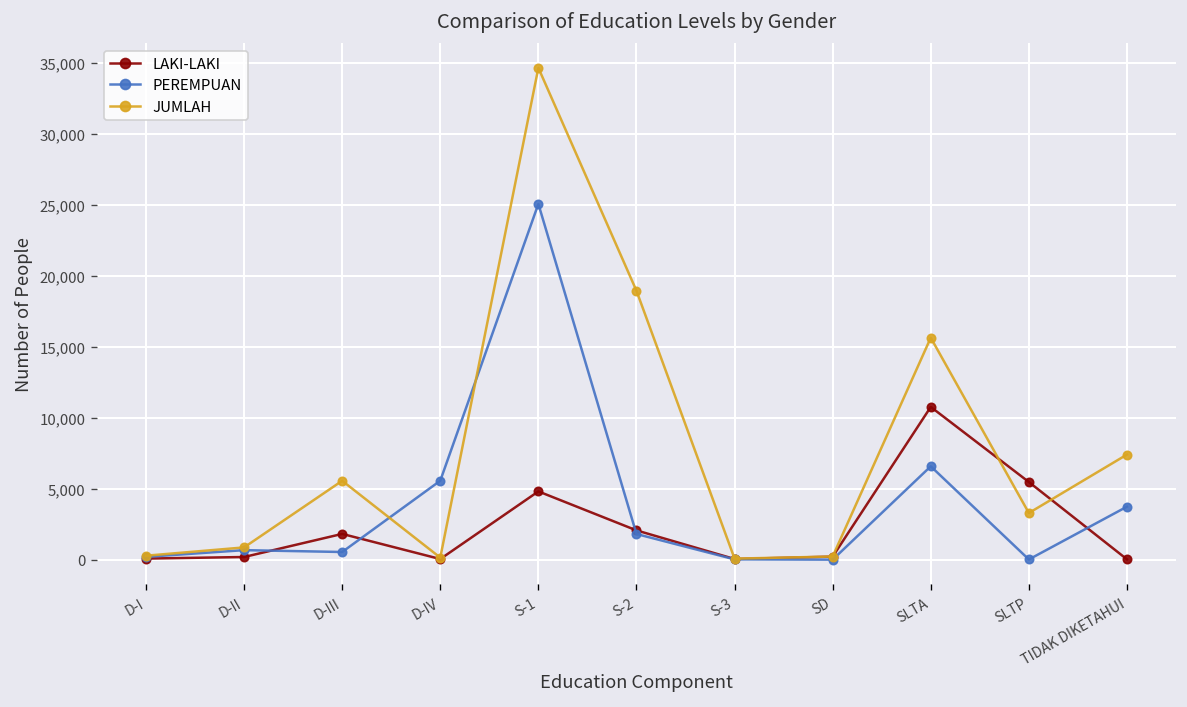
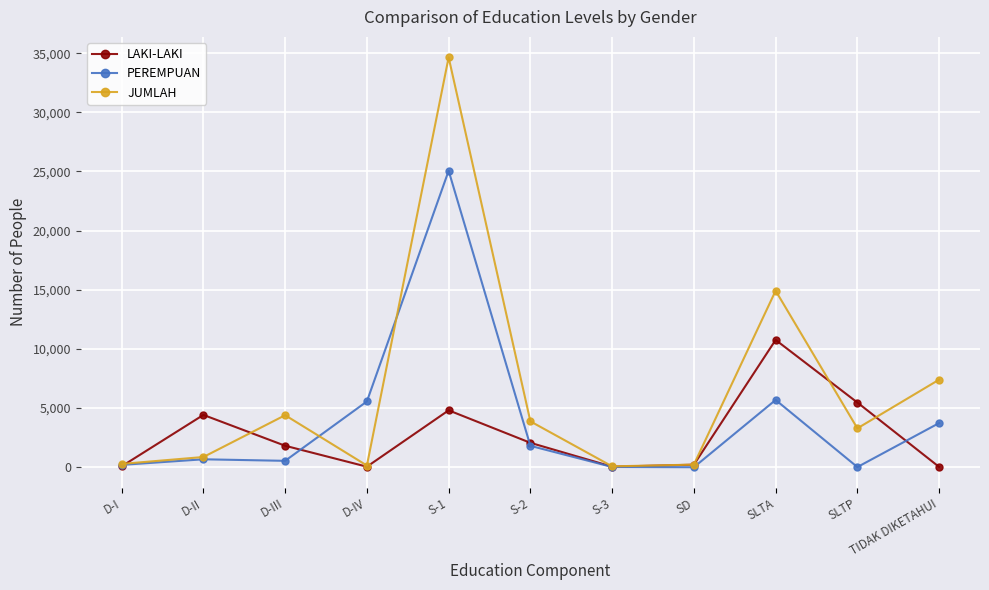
LAKI-LAKI, D-II: 200 -> 4,400
JUMLAH, D-III: 5,600 -> 4,400
JUMLAH, S-2: 18,900 -> 3,900
PEREMPUAN, SLTA: 6,600 -> 5,700
JUMLAH, SLTA: 15,600 -> 14,900
